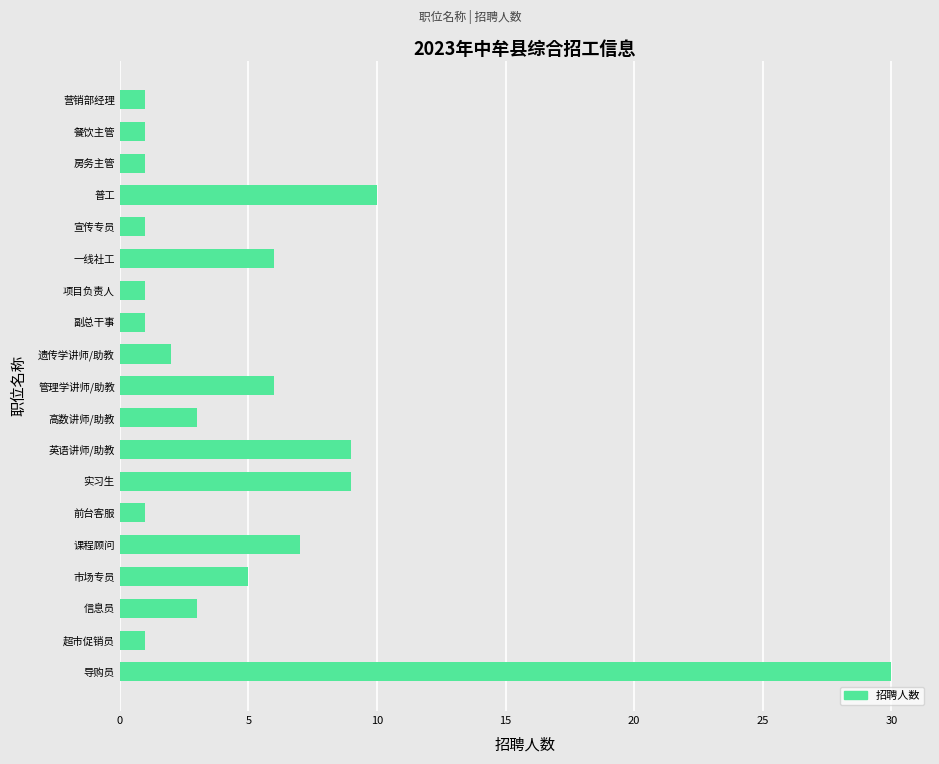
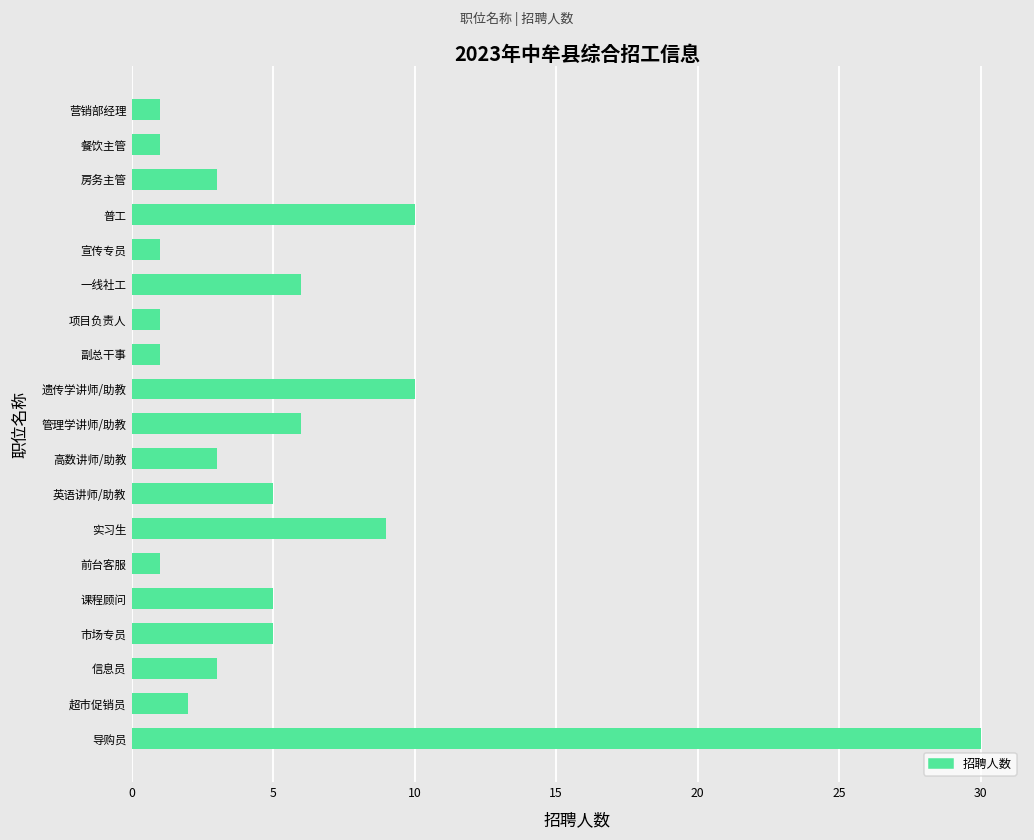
房务主管: 1 -> 3
遗传学讲师/助教: 2 -> 10
英语讲师/助教: 9 -> 5
课程顾问: 7 -> 5
超市促销员: 1 -> 2
